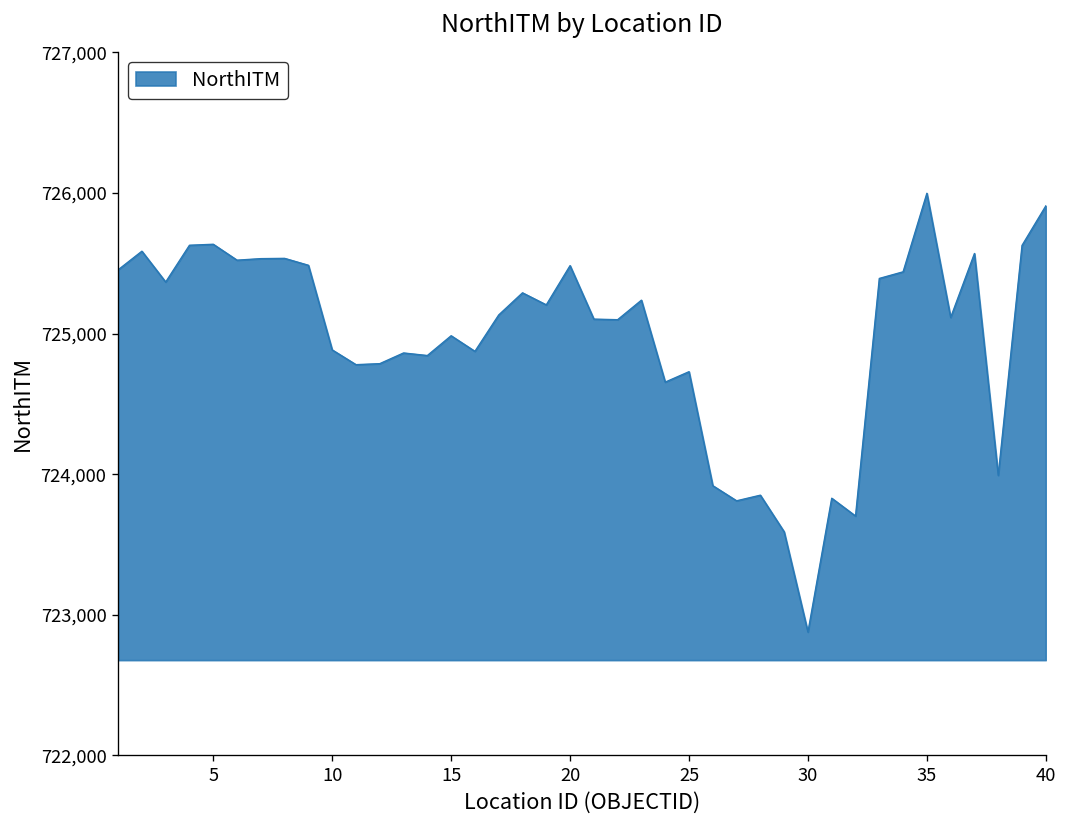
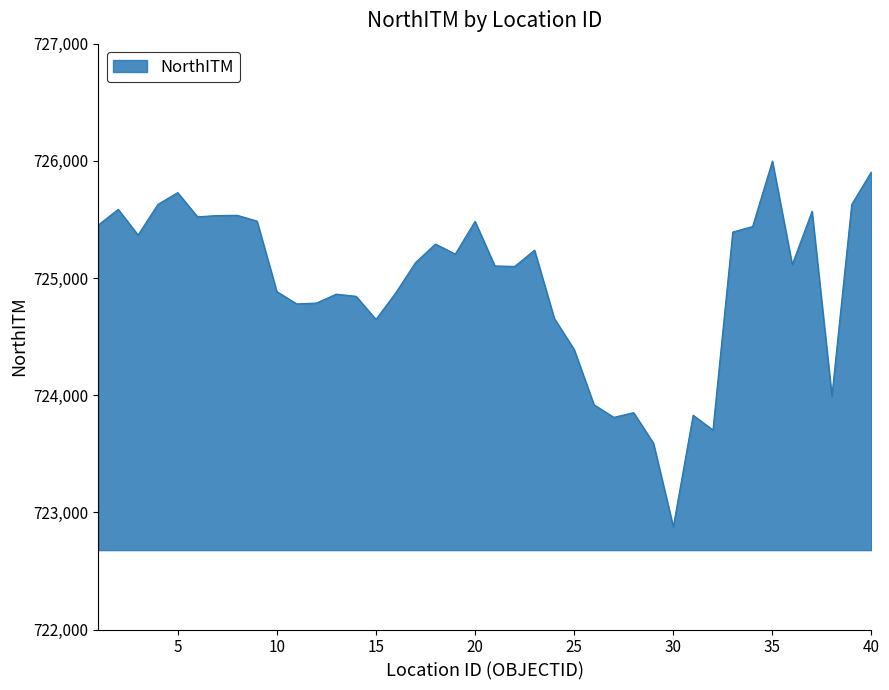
5: 725,640 -> 725,730
15: 724,980 -> 724,650
25: 724,730 -> 724,390
